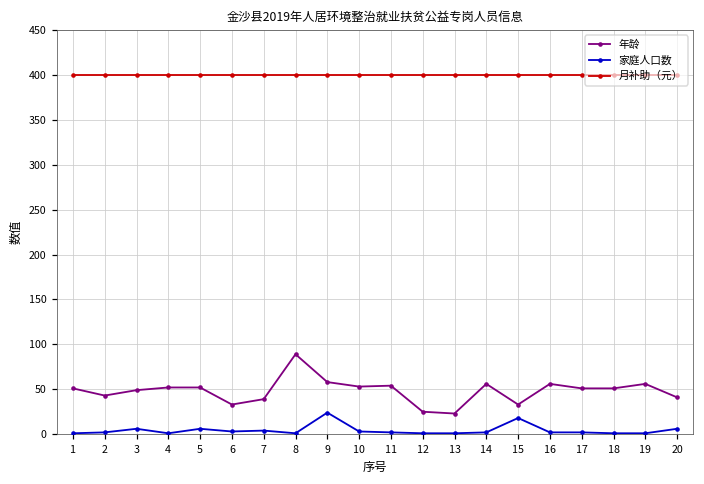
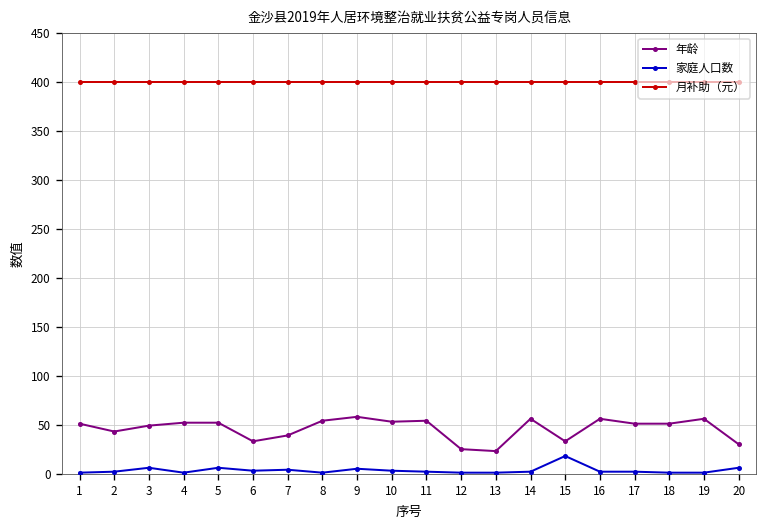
年龄, 8: 90 -> 50
家庭人口数, 9: 20 -> 10
年龄, 20: 40 -> 30
